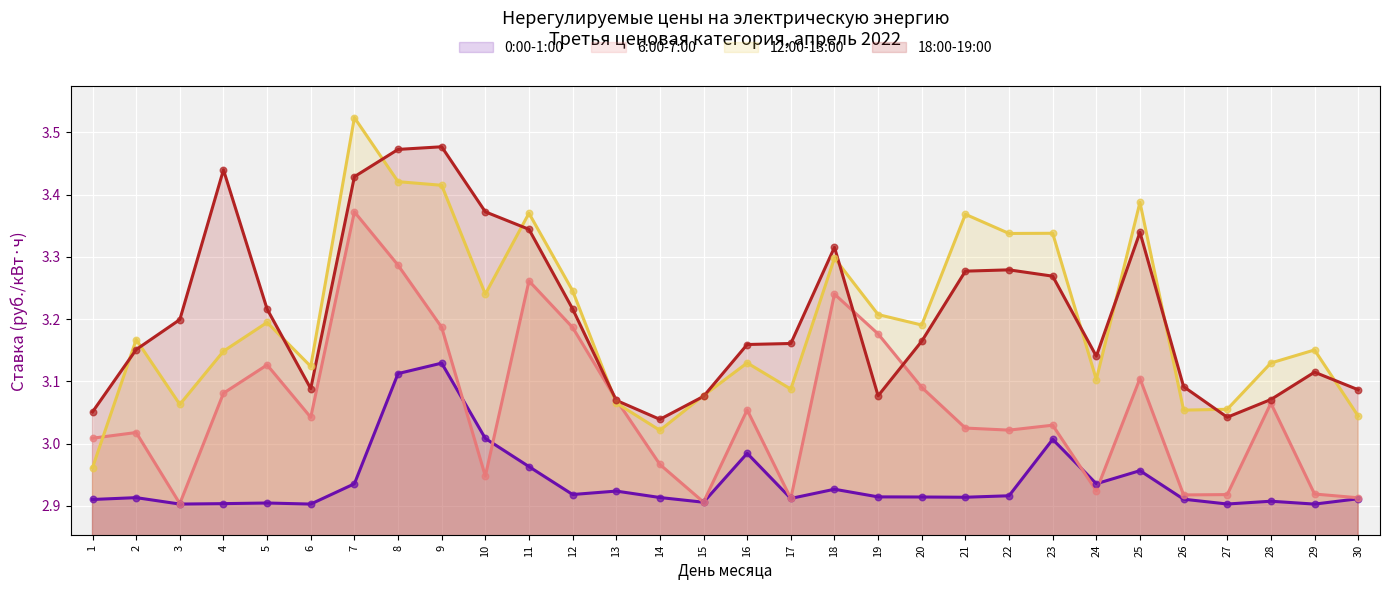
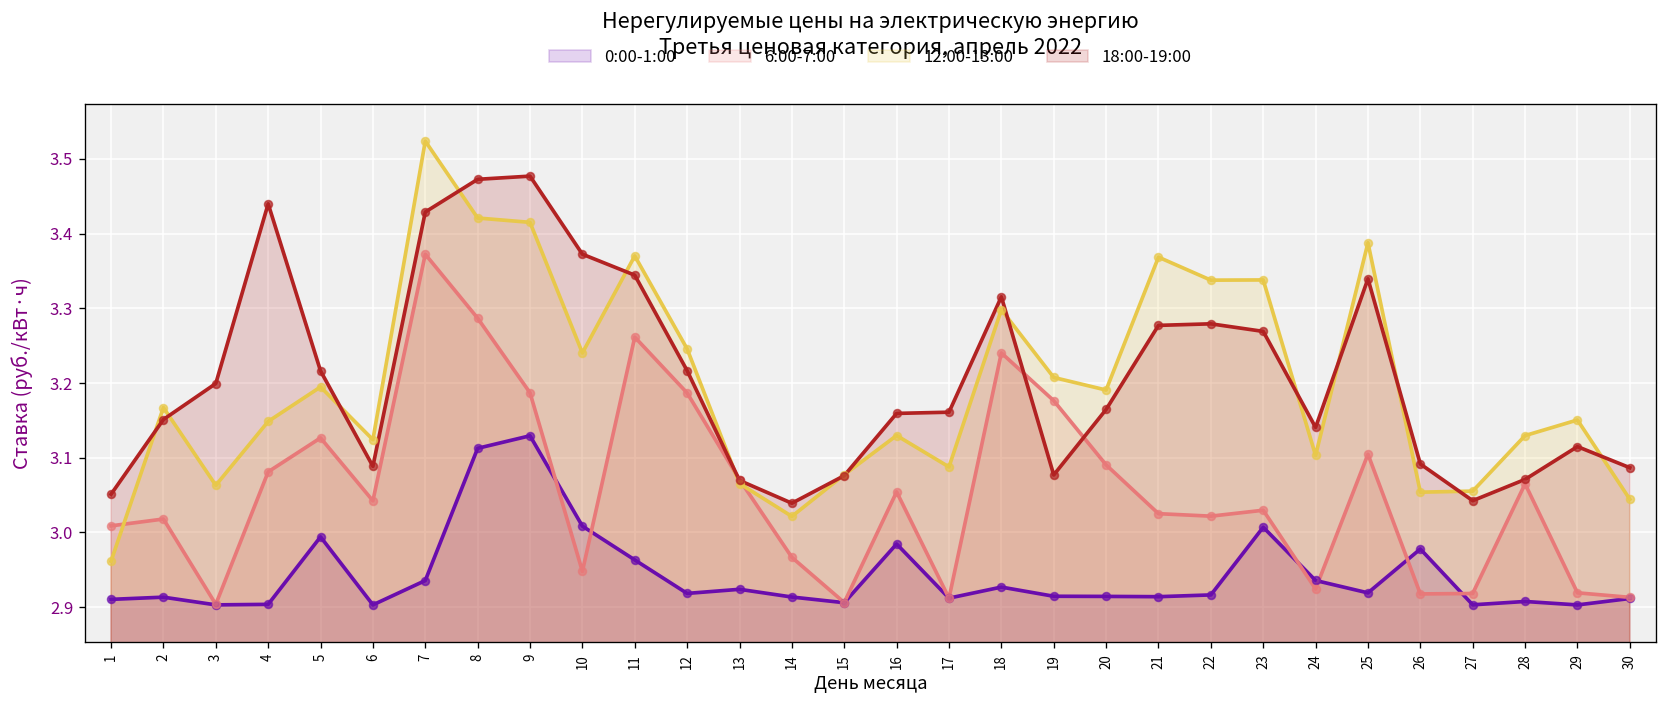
0:00-1:00, 5: 2.90 -> 2.99
0:00-1:00, 25: 2.96 -> 2.92
0:00-1:00, 26: 2.91 -> 2.98
